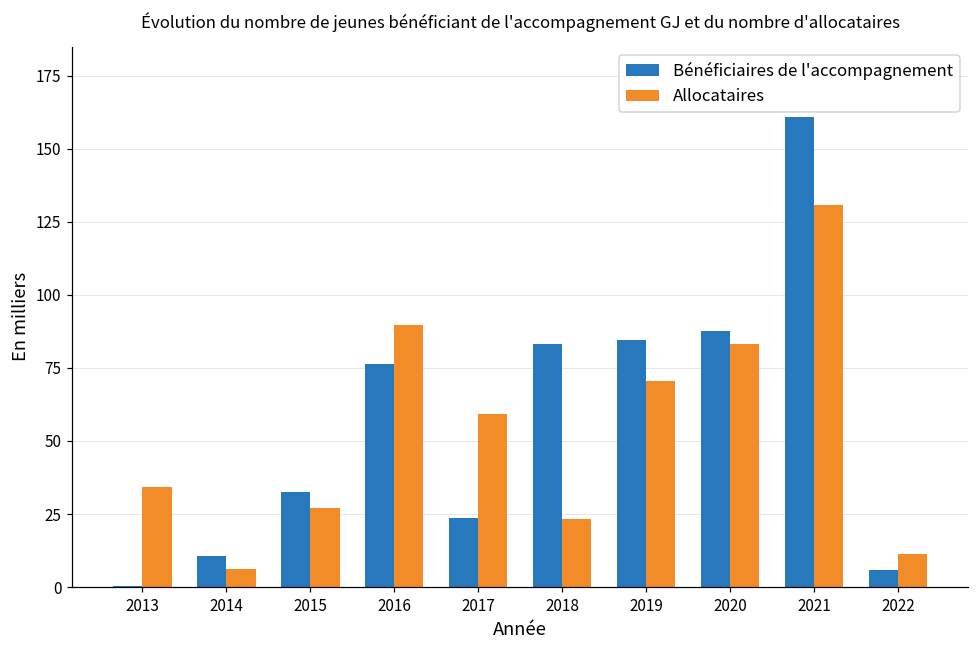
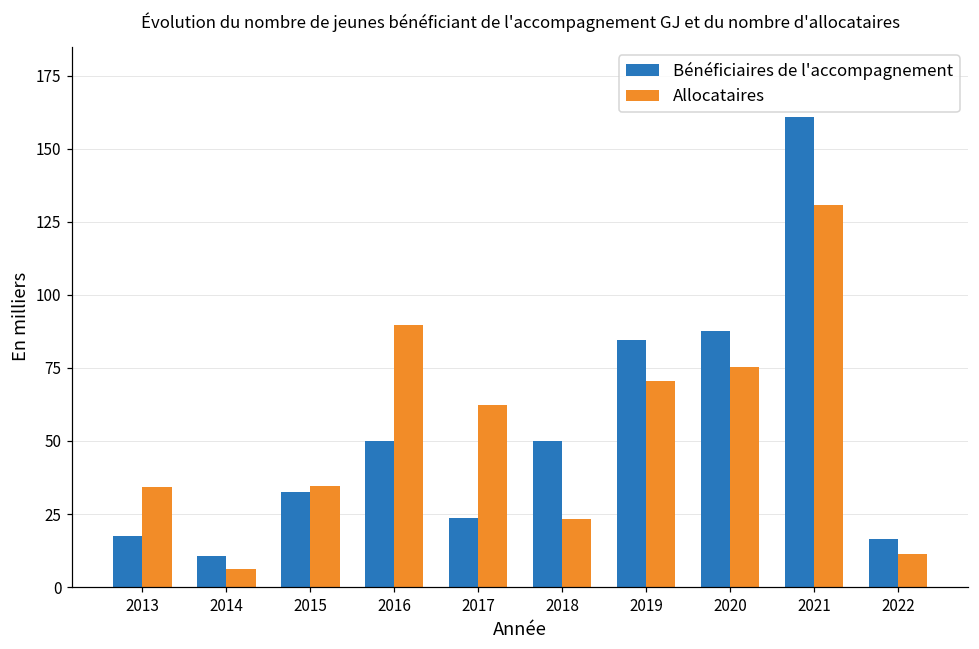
Bénéficiaires de l'accompagnement, 2013: 0 -> 18
Allocataires, 2015: 27 -> 35
Bénéficiaires de l'accompagnement, 2016: 76 -> 50
Allocataires, 2017: 59 -> 62
Bénéficiaires de l'accompagnement, 2018: 83 -> 50
Allocataires, 2020: 83 -> 75
Bénéficiaires de l'accompagnement, 2022: 6 -> 17
